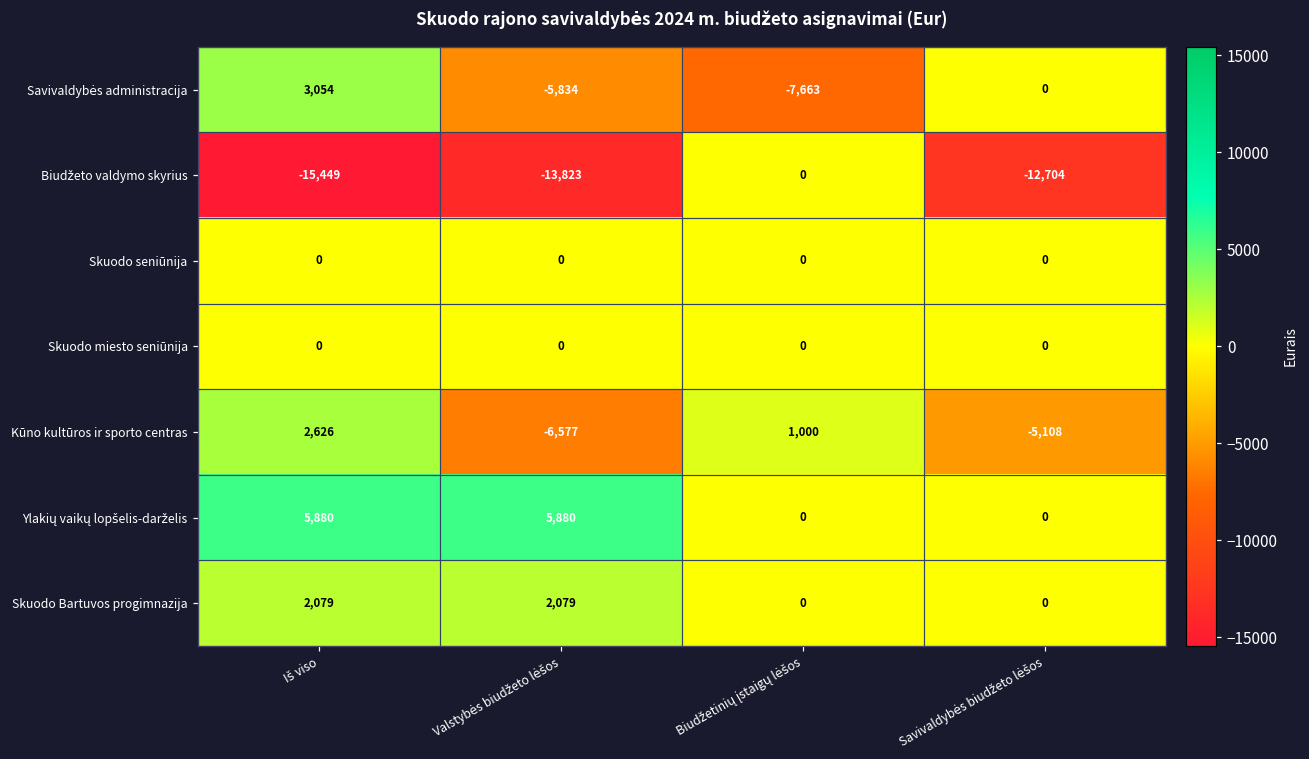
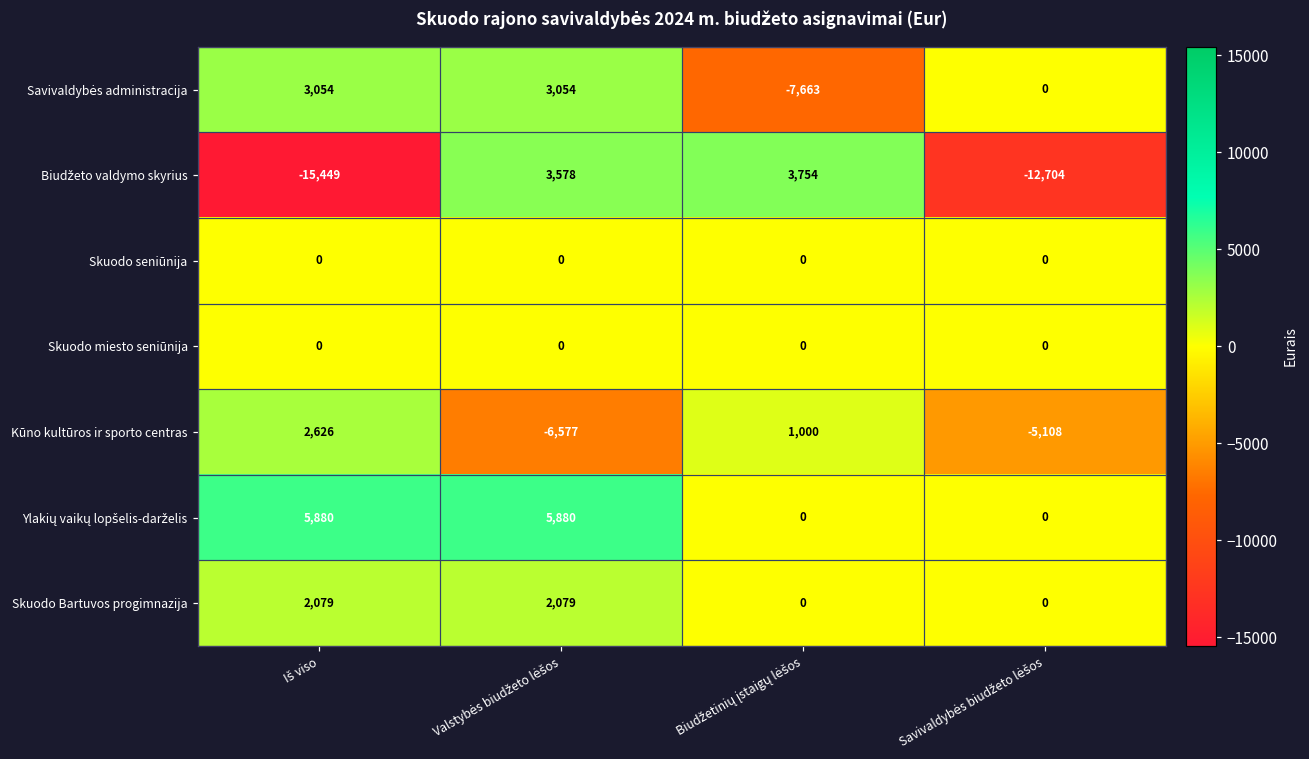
Savivaldybės administracija, Valstybės biudžeto lėšos: -5,834 -> 3,054
Biudžeto valdymo skyrius, Valstybės biudžeto lėšos: -13,823 -> 3,578
Biudžeto valdymo skyrius, Biudžetinių įstaigų lėšos: 0 -> 3,754
